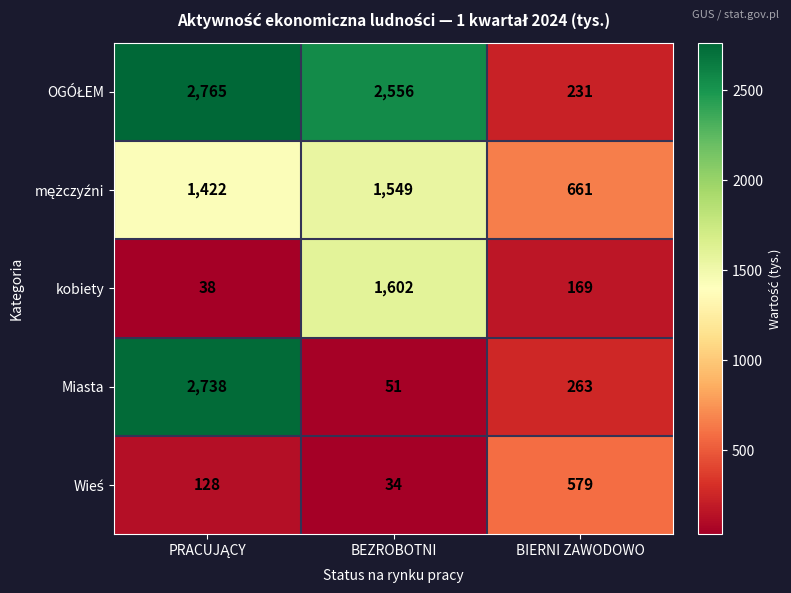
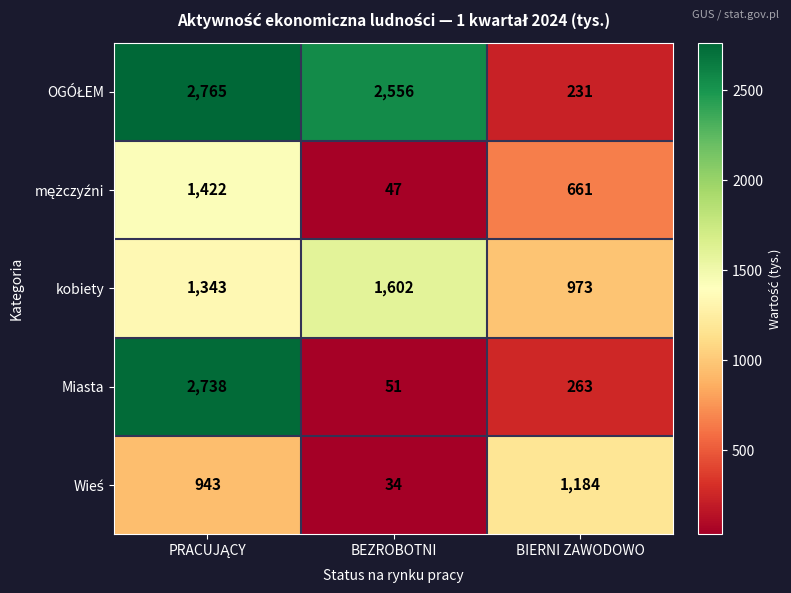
mężczyźni, BEZROBOTNI: 1,549 -> 47
kobiety, PRACUJĄCY: 38 -> 1,343
kobiety, BIERNI ZAWODOWO: 169 -> 973
Wieś, PRACUJĄCY: 128 -> 943
Wieś, BIERNI ZAWODOWO: 579 -> 1,184
